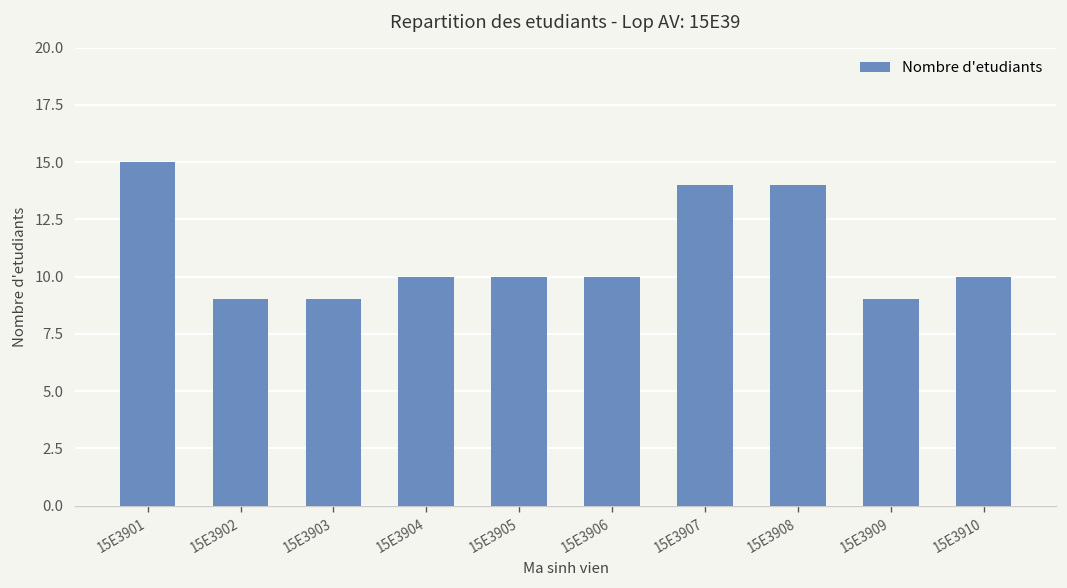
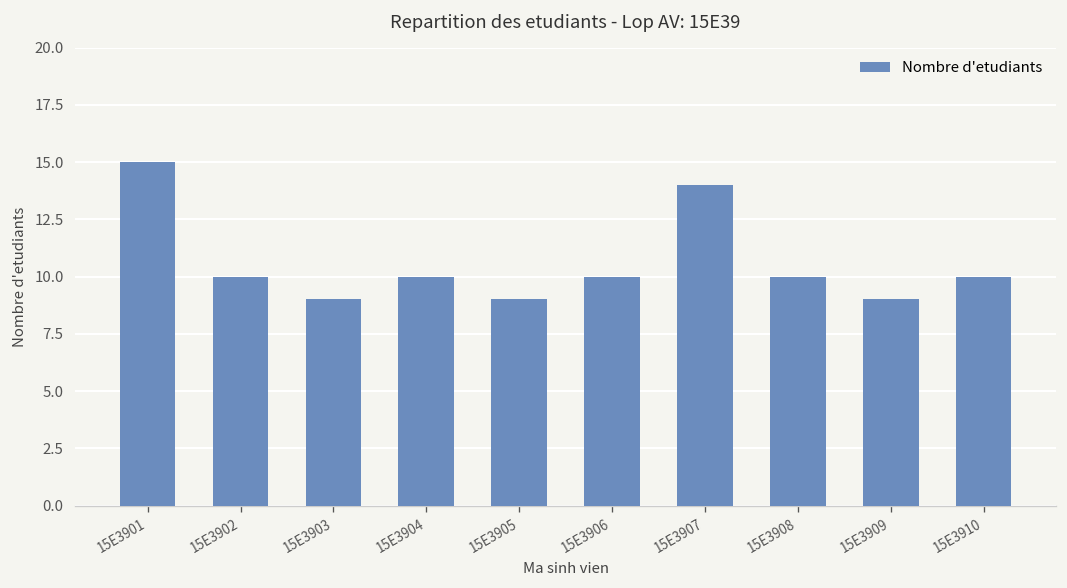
15E3902: 9 -> 10
15E3905: 10 -> 9
15E3908: 14 -> 10
